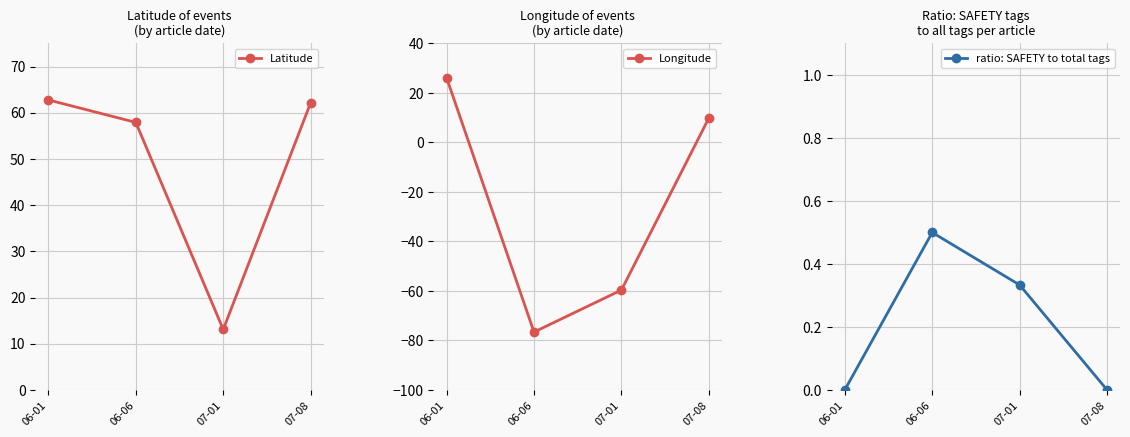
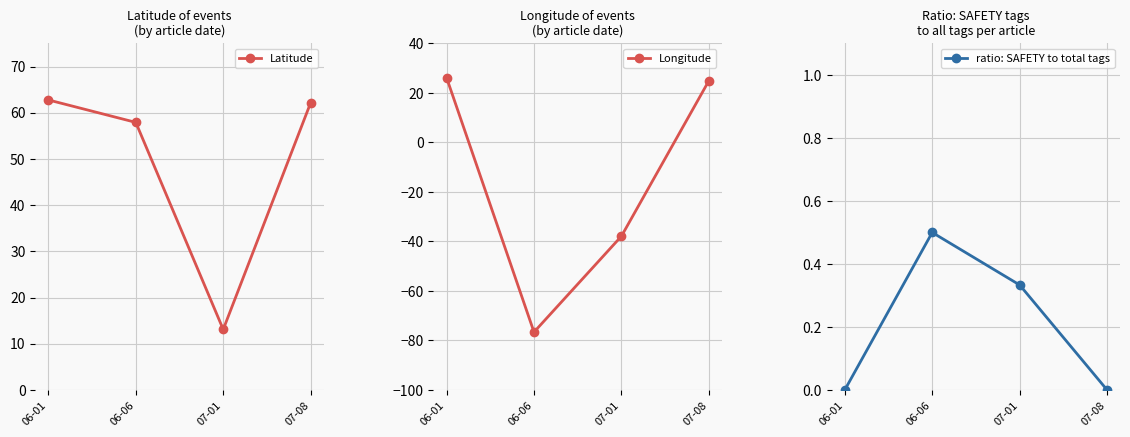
Longitude of events (by article date), 07-01: -60 -> -38
Longitude of events (by article date), 07-08: 10 -> 25
